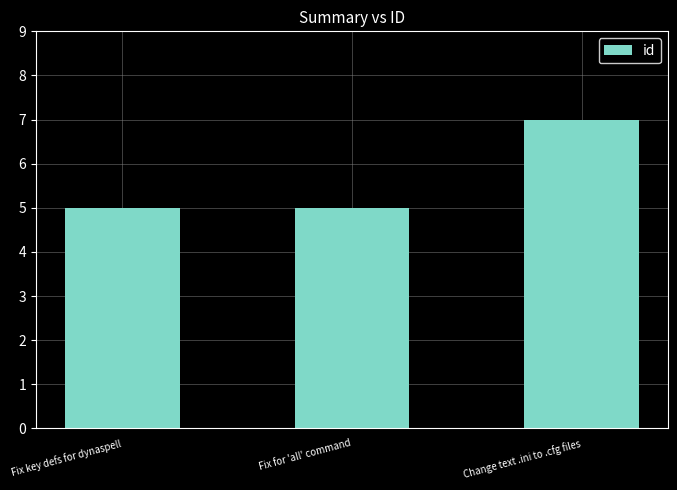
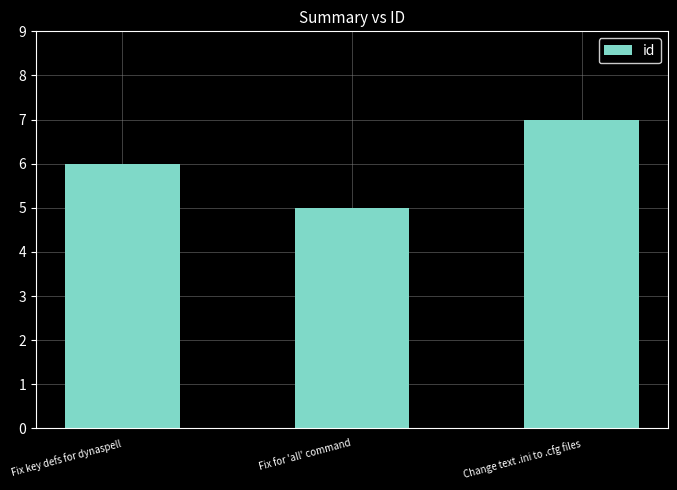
Fix key defs for dynaspell: 5 -> 6
